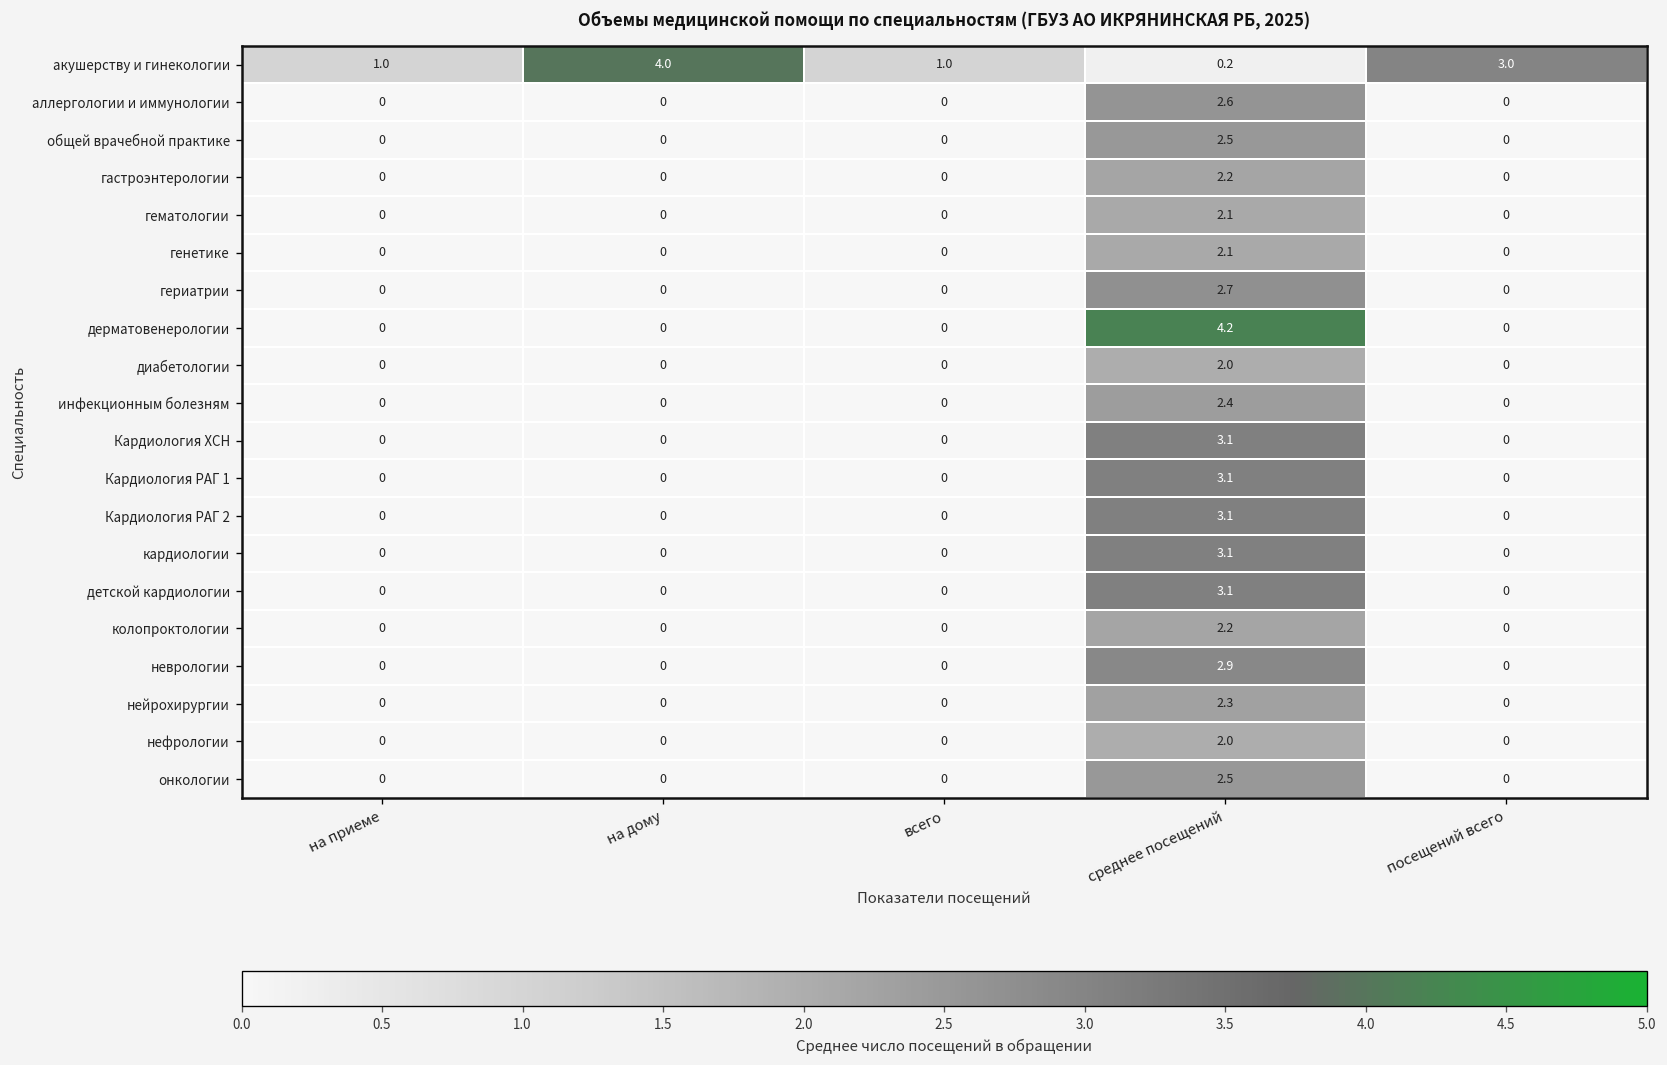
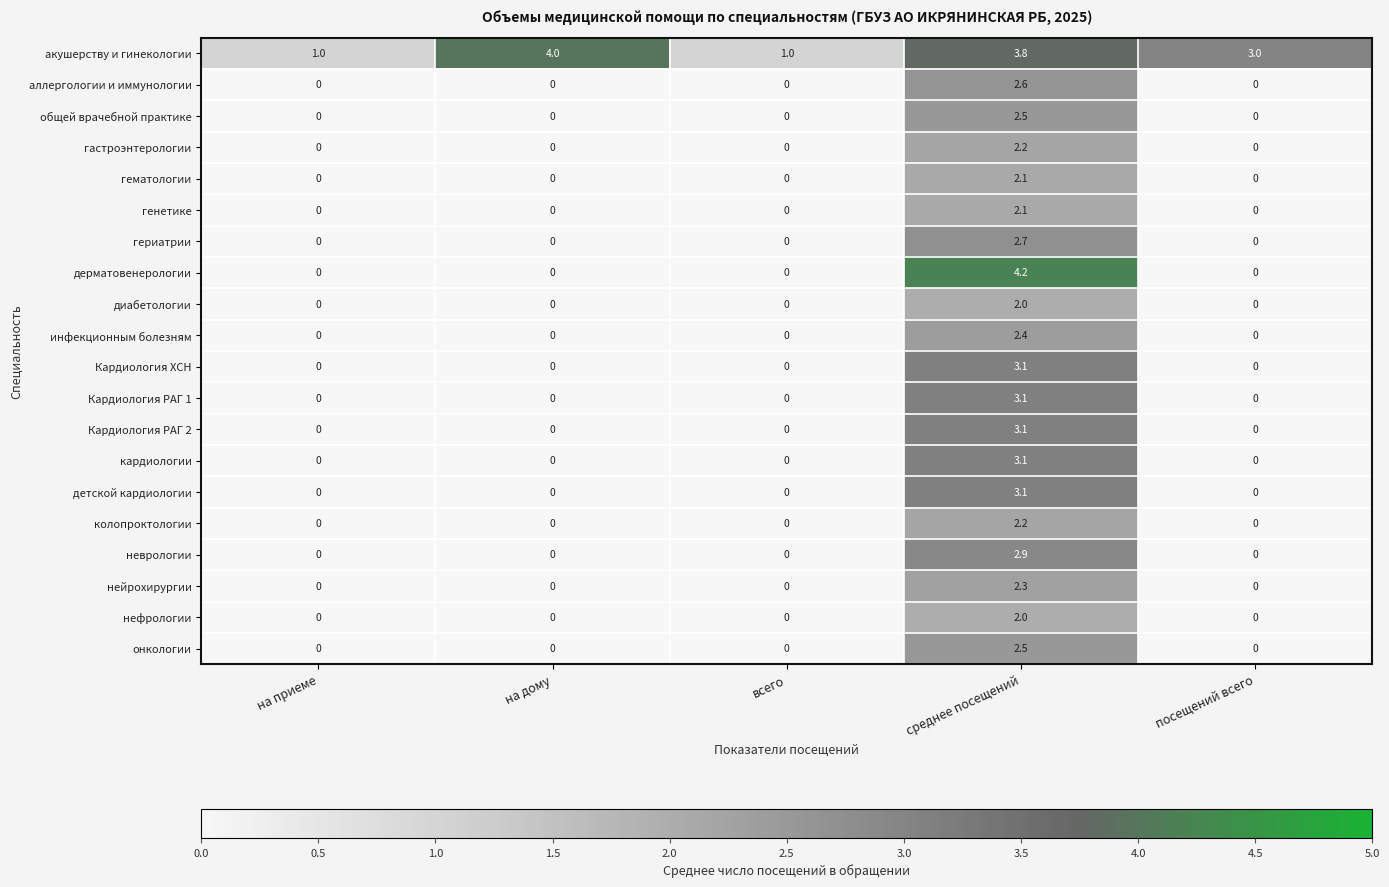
акушерству и гинекологии, среднее посещений: 0.2 -> 3.8
